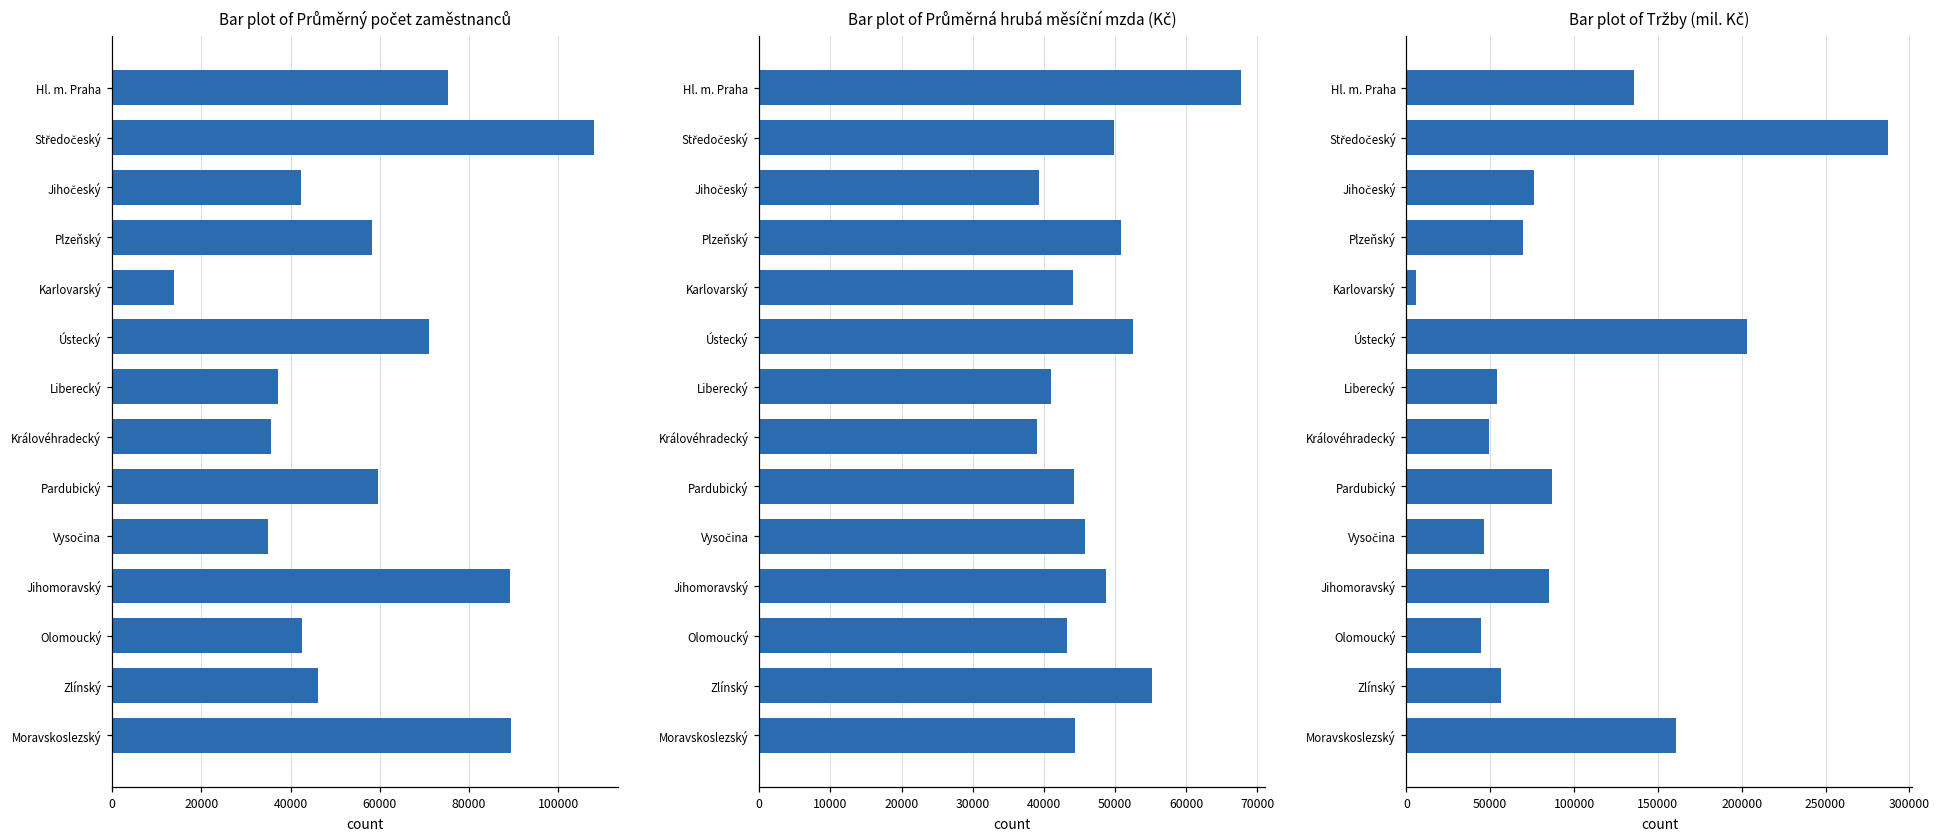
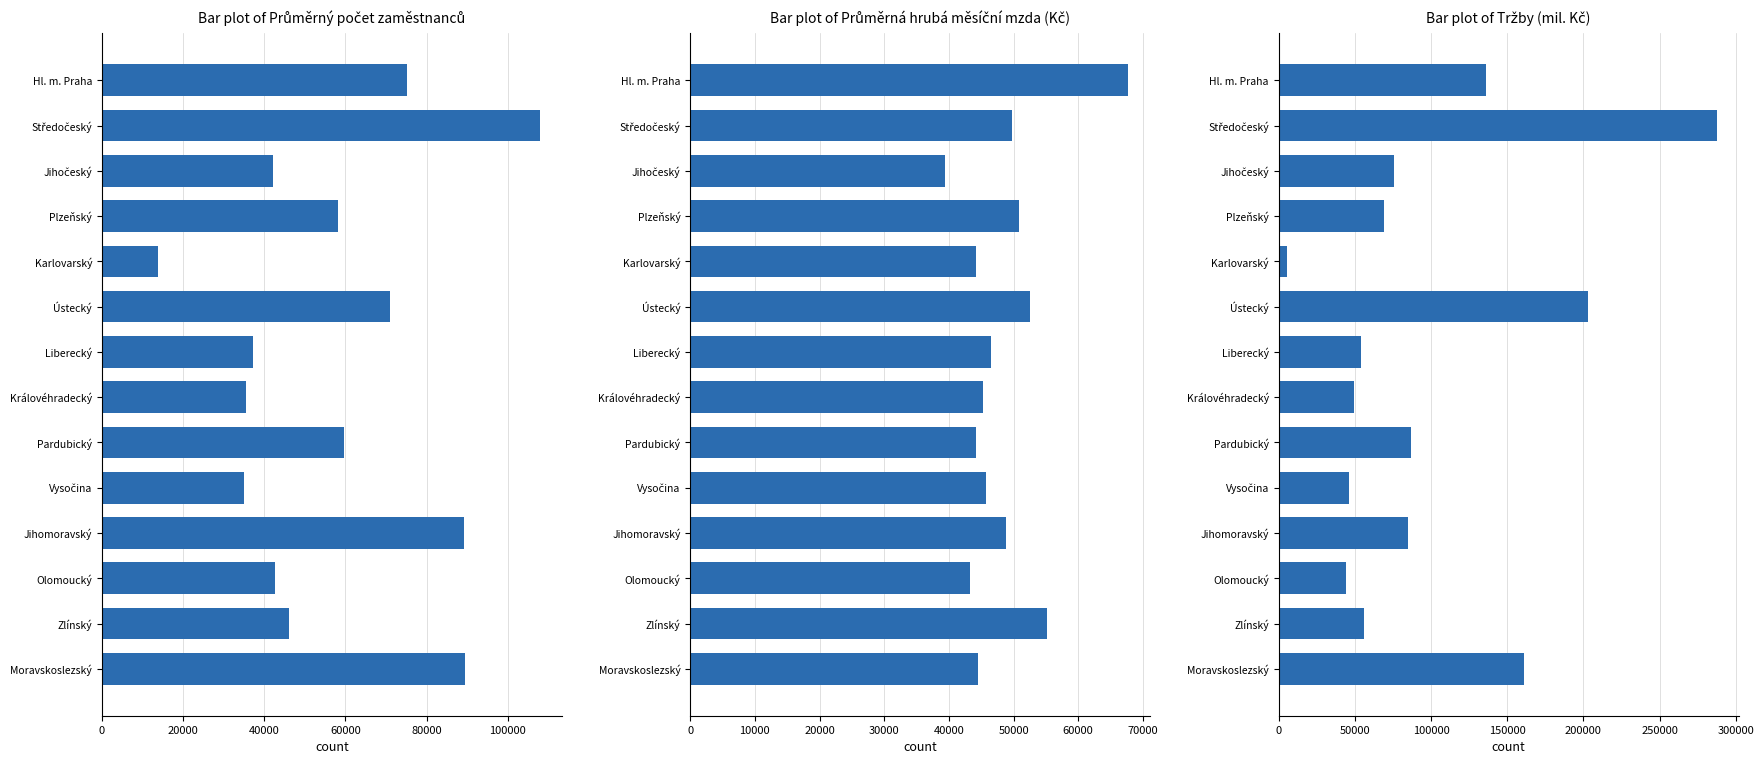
Bar plot of Průměrná hrubá měsíční mzda (Kč), Liberecký: 41000 -> 47000
Bar plot of Průměrná hrubá měsíční mzda (Kč), Královéhradecký: 39000 -> 45000
